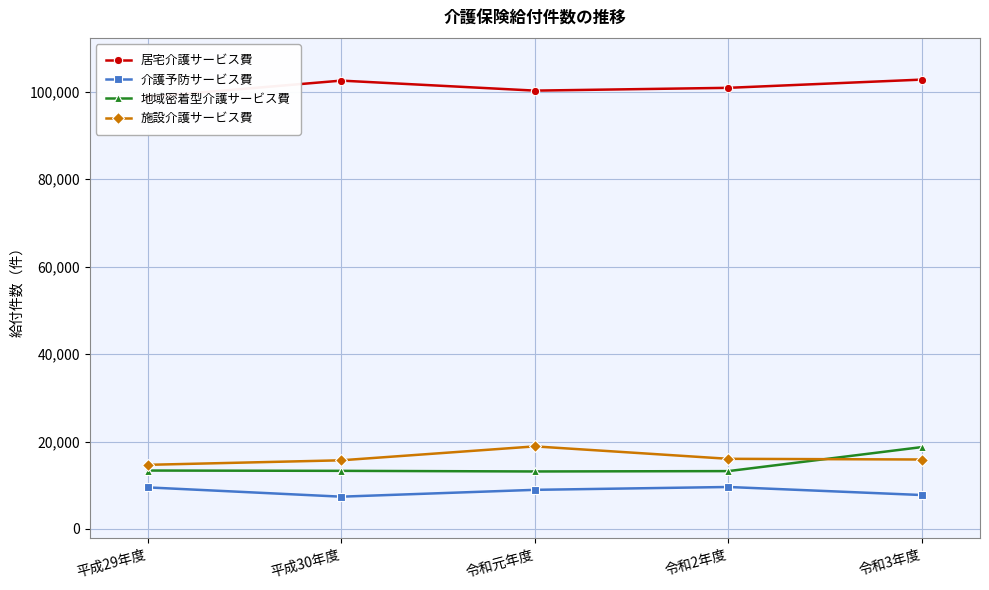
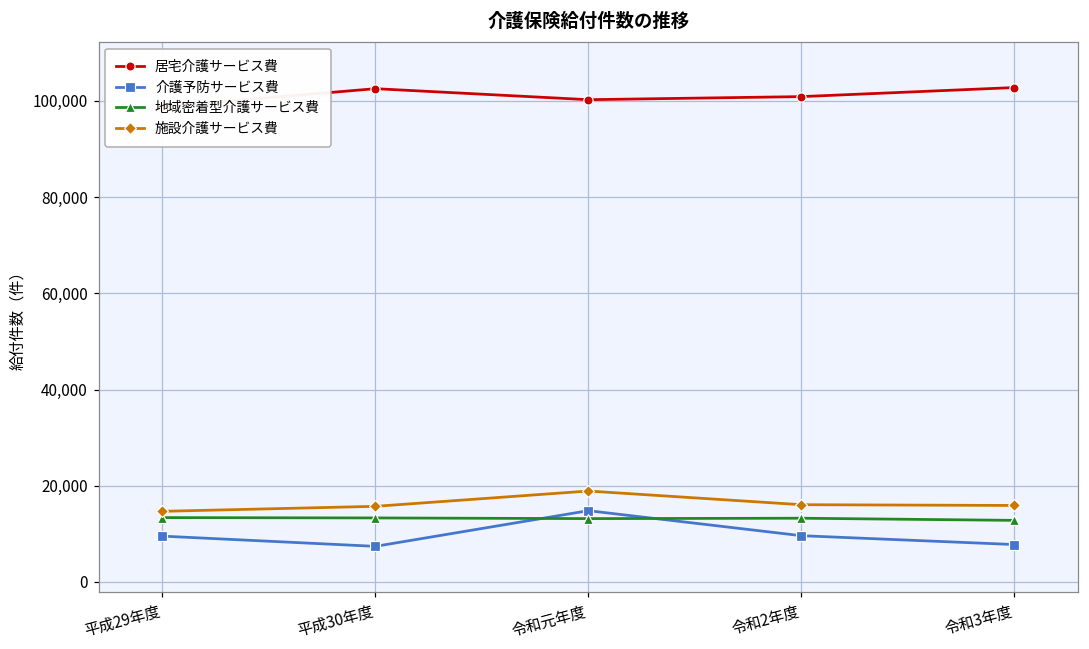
介護予防サービス費, 令和元年度: 9,000 -> 15,000
地域密着型介護サービス費, 令和3年度: 19,000 -> 13,000
